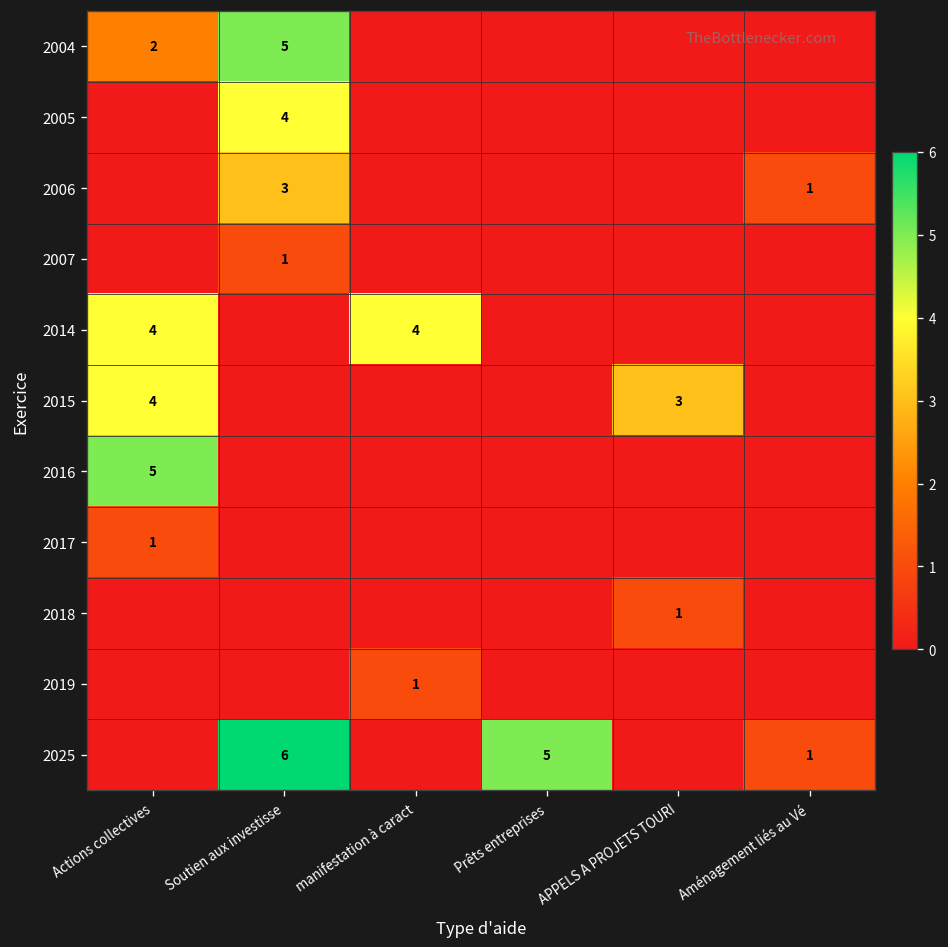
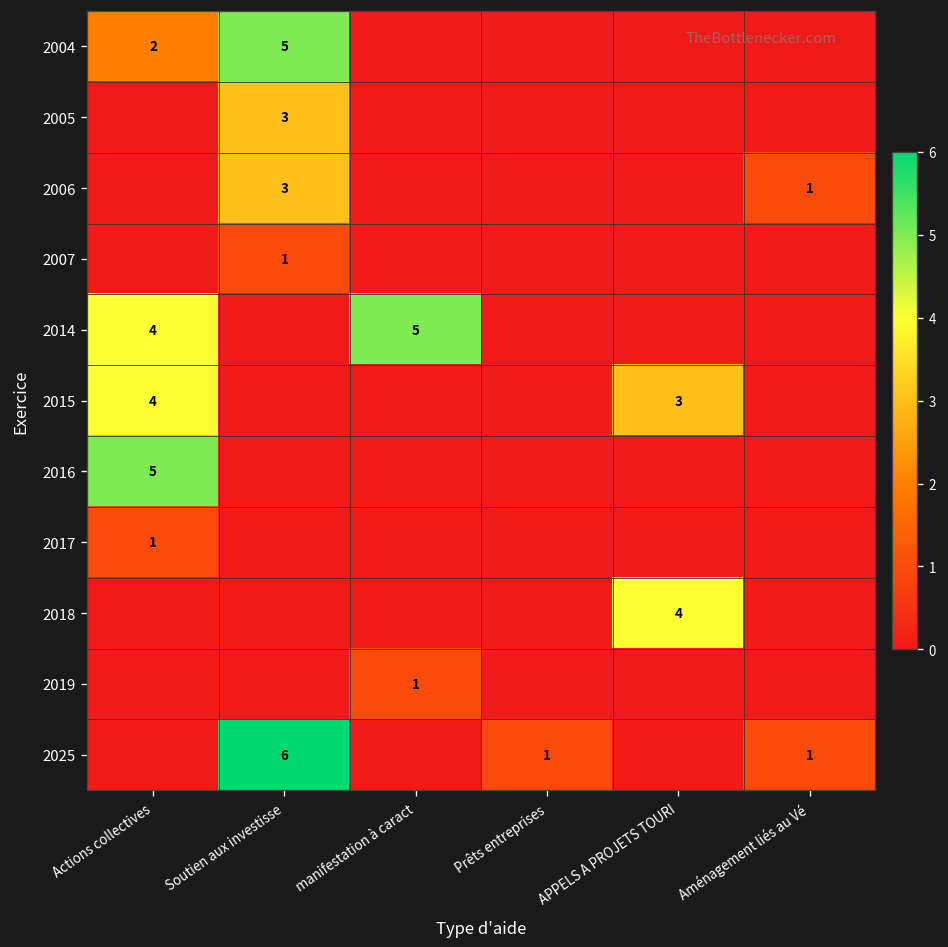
2005, Soutien aux investisse: 4 -> 3
2014, manifestation à caract: 4 -> 5
2018, APPELS A PROJETS TOURI: 1 -> 4
2025, Prêts entreprises: 5 -> 1
